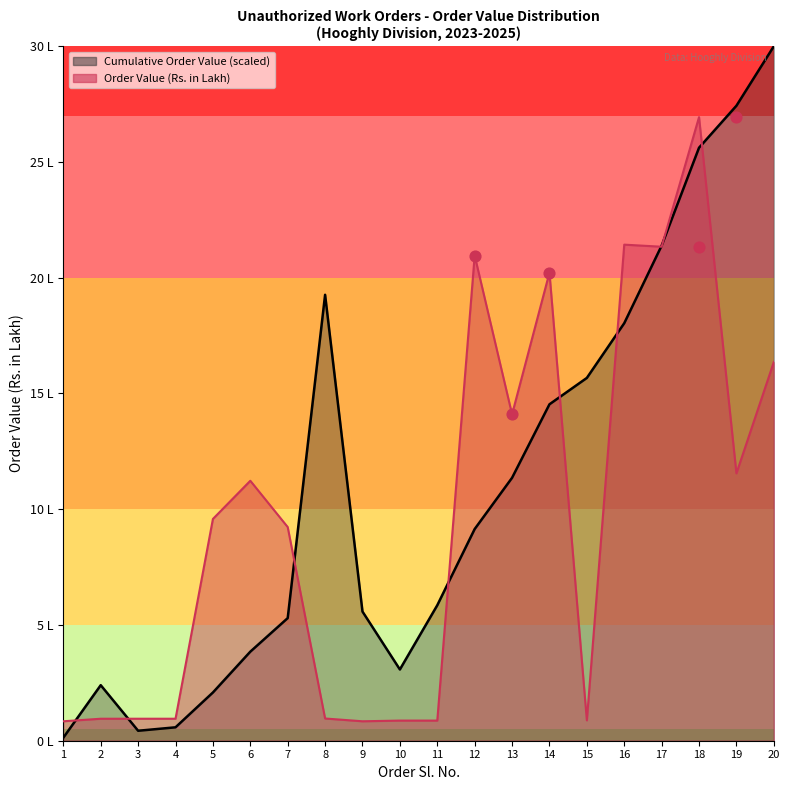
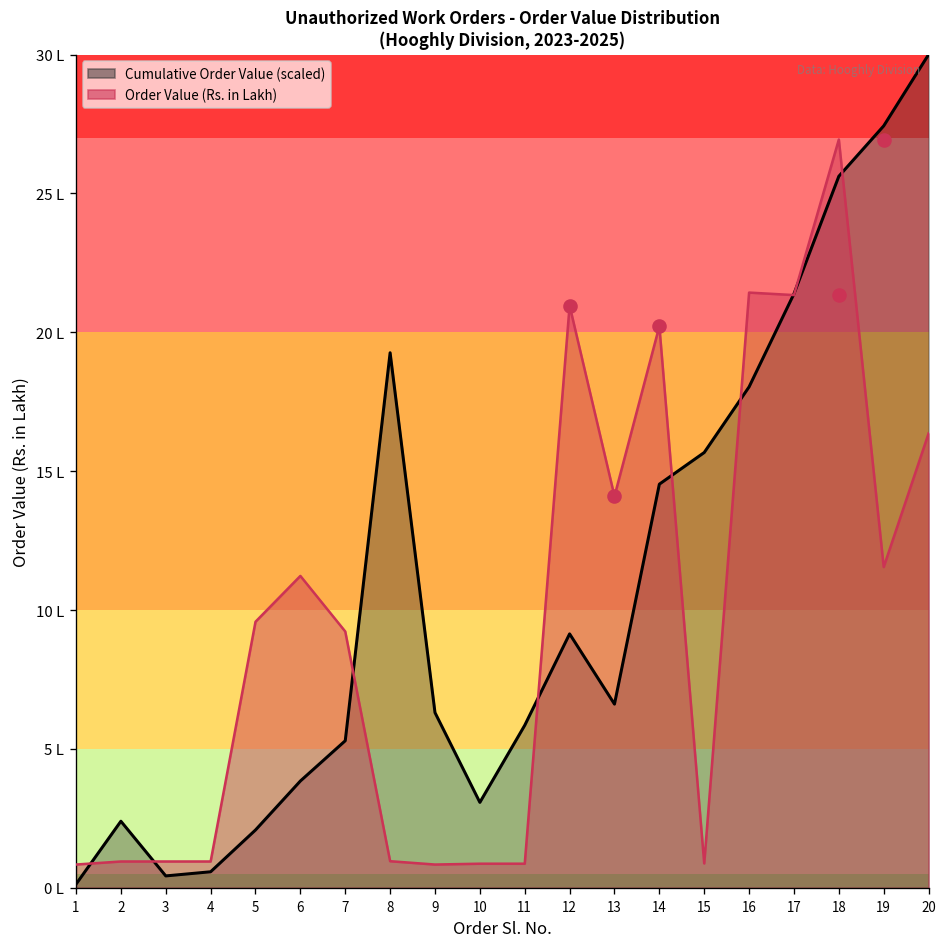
Cumulative Order Value (scaled), 9: 5.6 L -> 6.3 L
Cumulative Order Value (scaled), 13: 11.4 L -> 6.6 L
